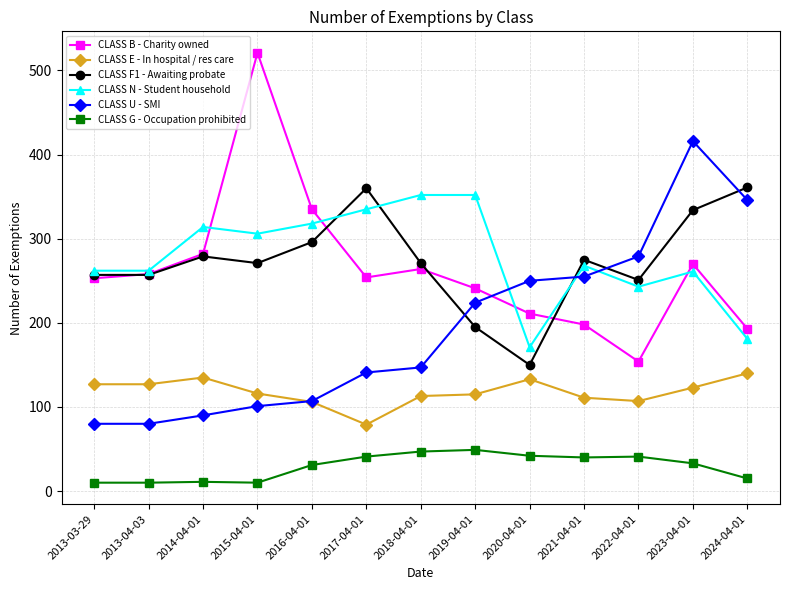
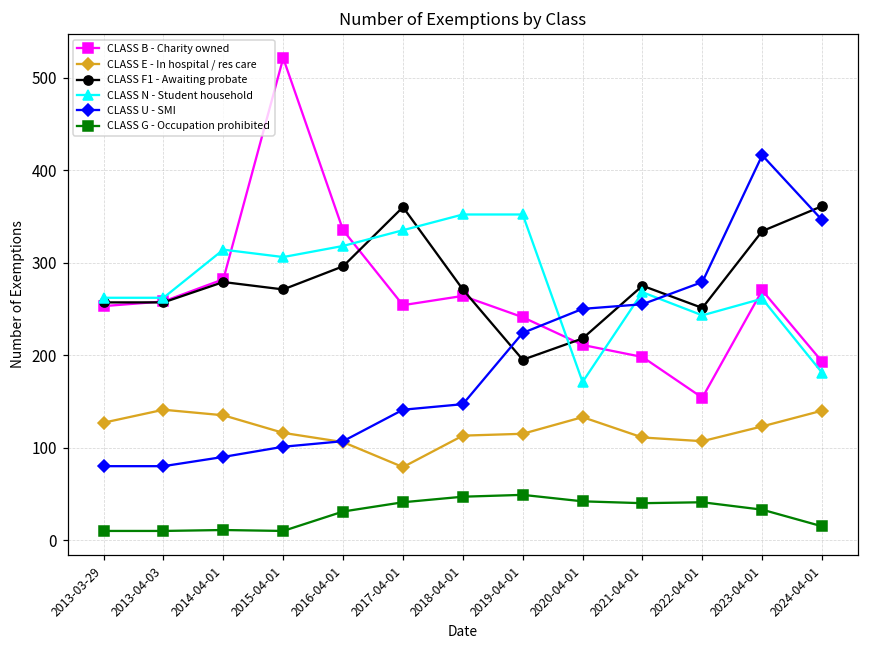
CLASS E - In hospital / res care, 2013-04-03: 130 -> 140
CLASS F1 - Awaiting probate, 2020-04-01: 150 -> 220
